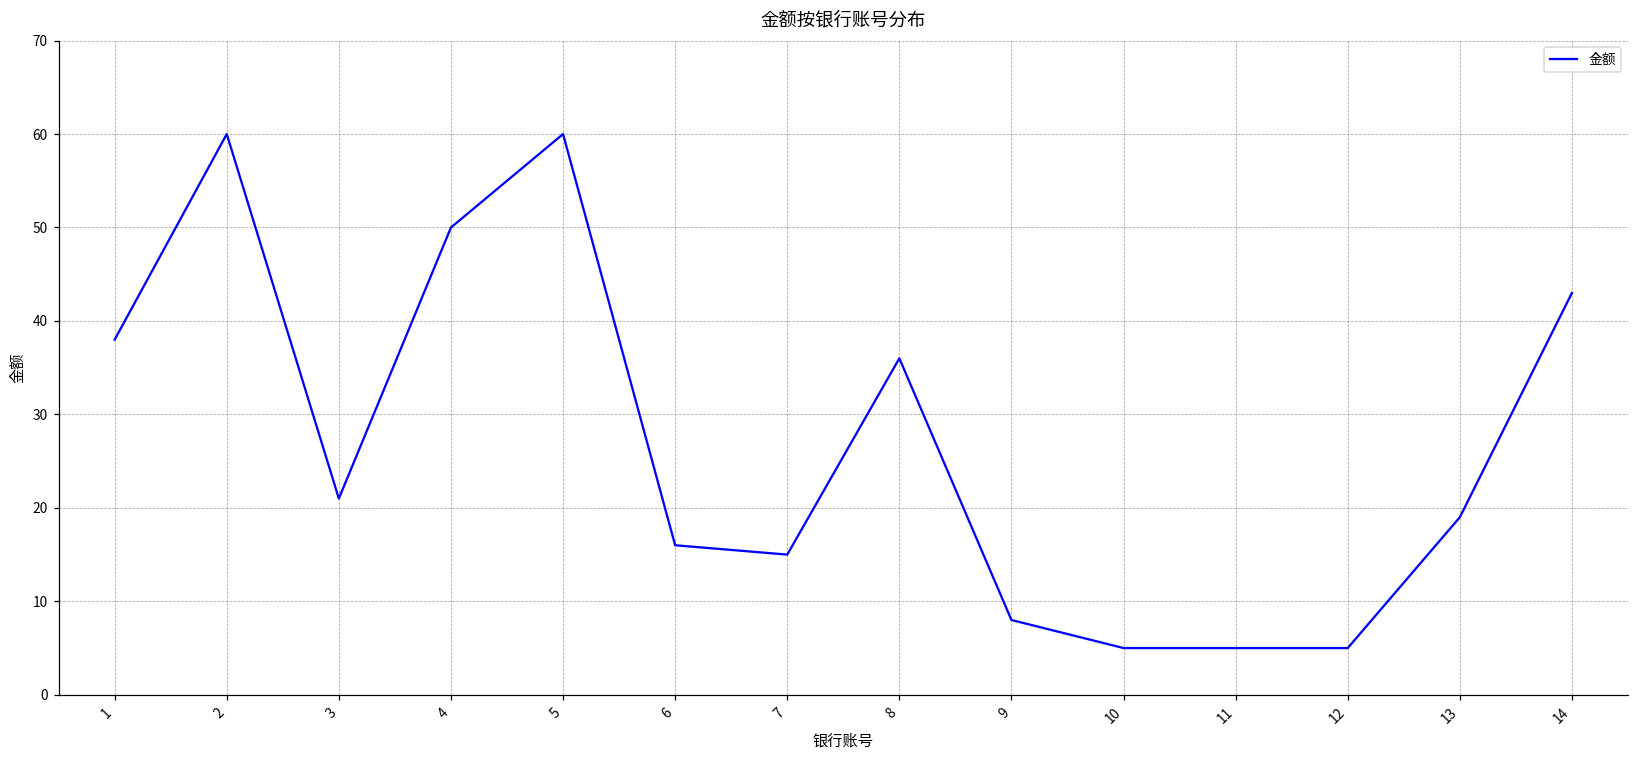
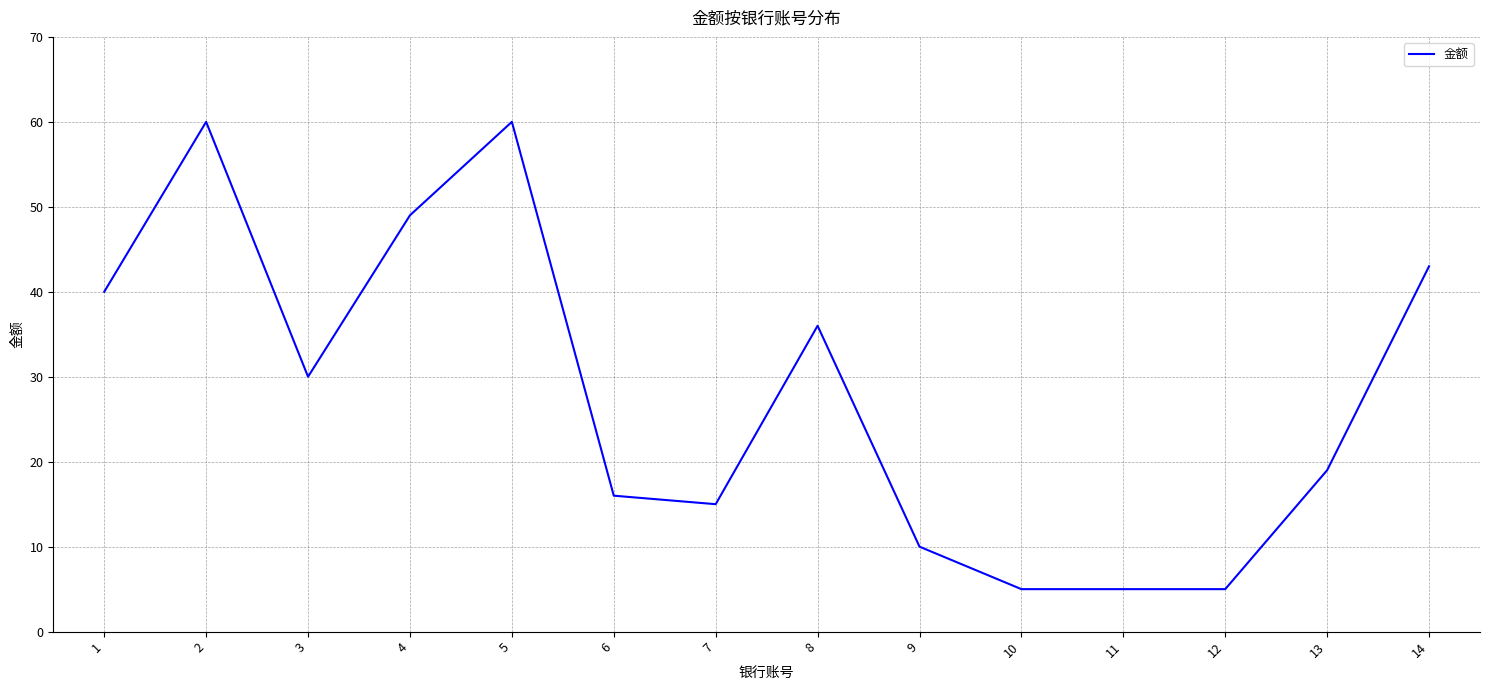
1: 38 -> 40
3: 21 -> 30
4: 50 -> 49
9: 8 -> 10
